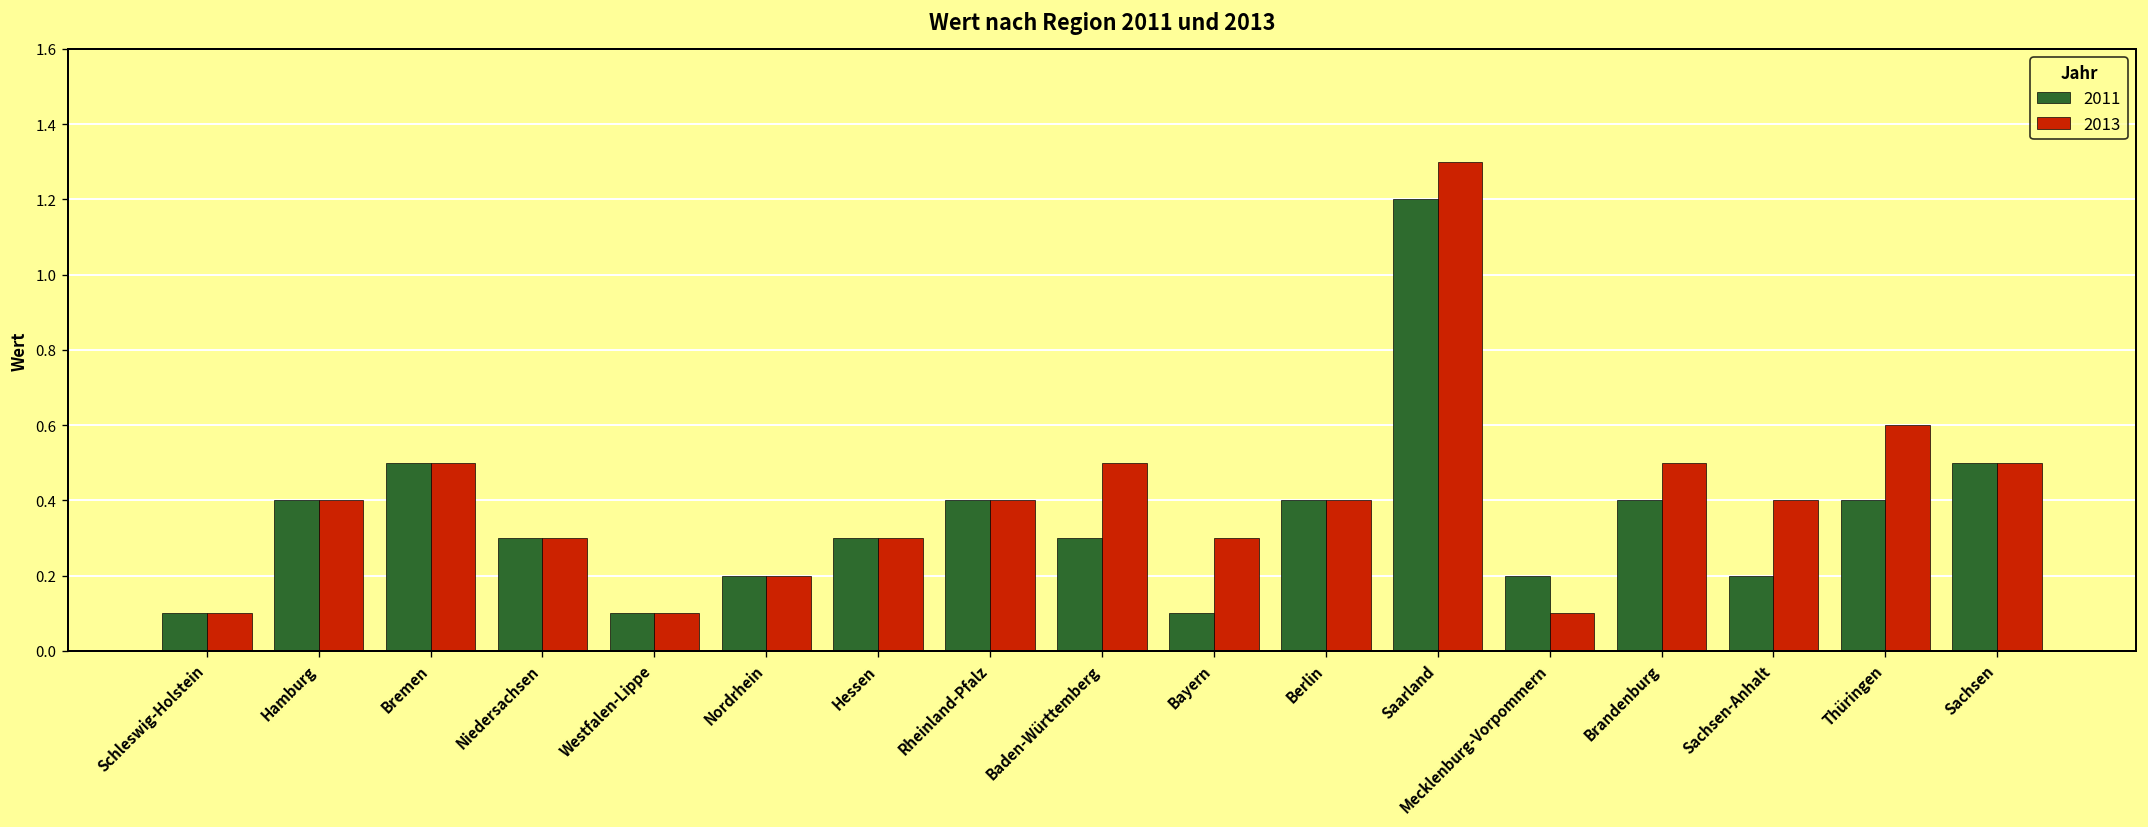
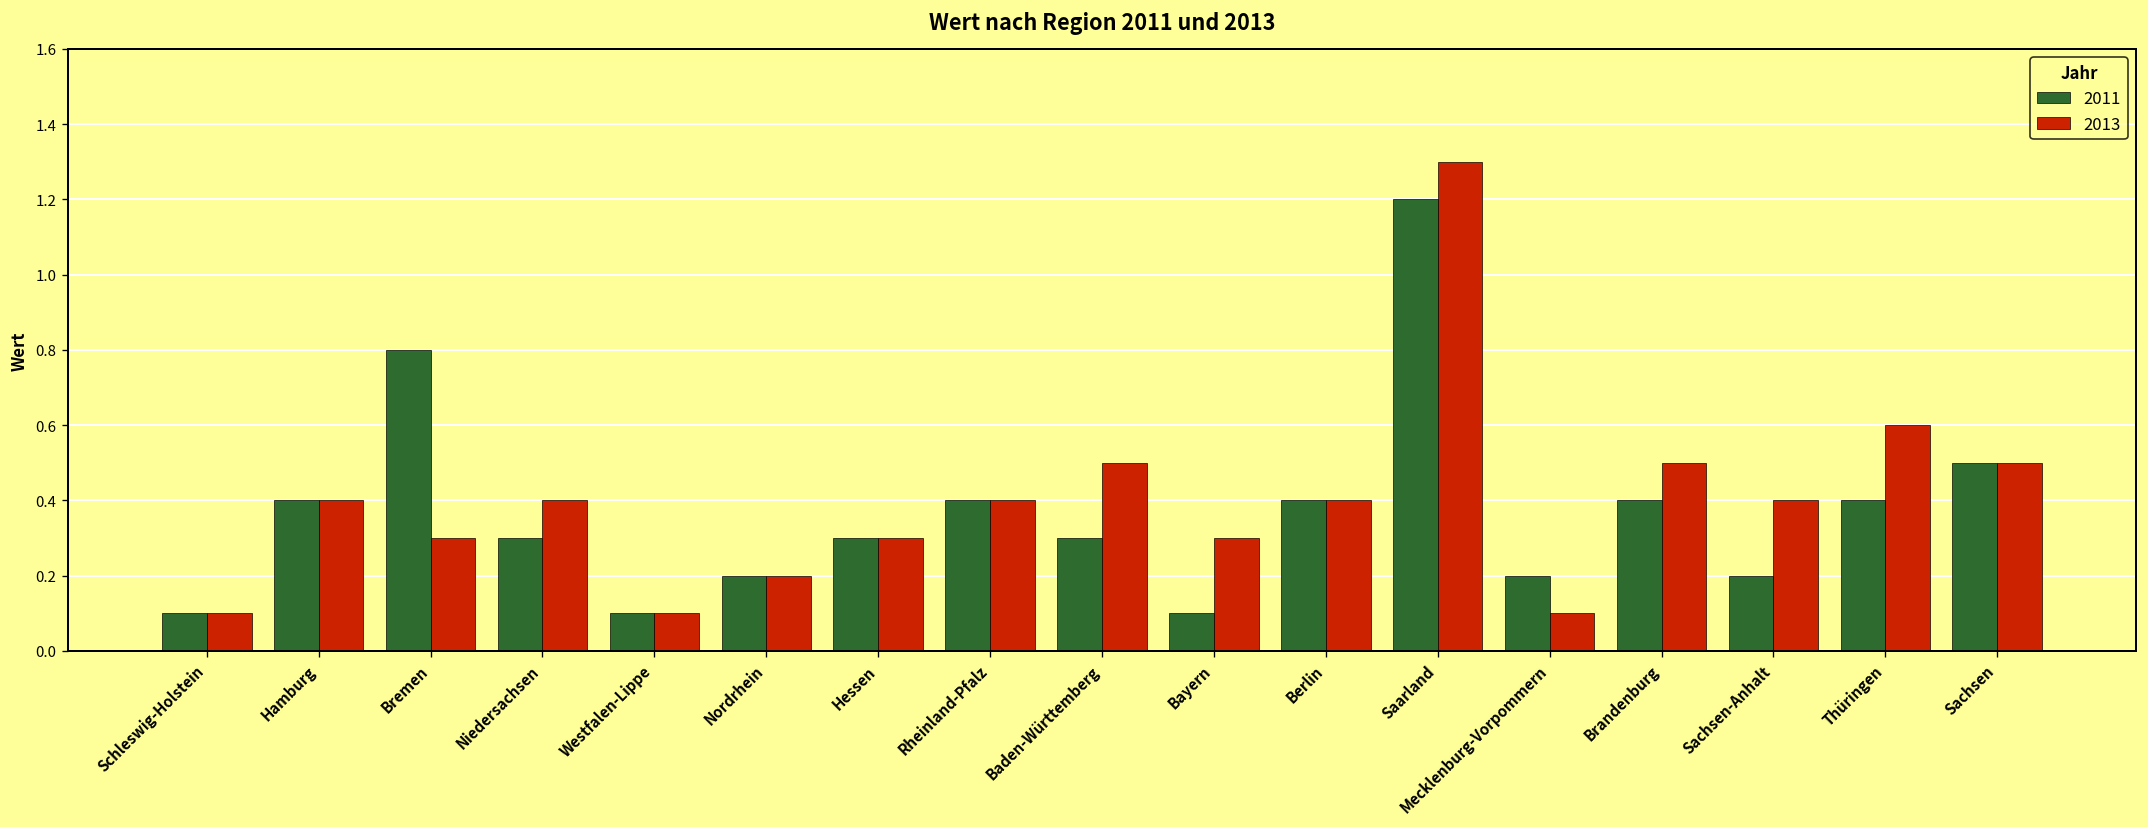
2011, Bremen: 0.5 -> 0.8
2013, Bremen: 0.5 -> 0.3
2013, Niedersachsen: 0.3 -> 0.4
